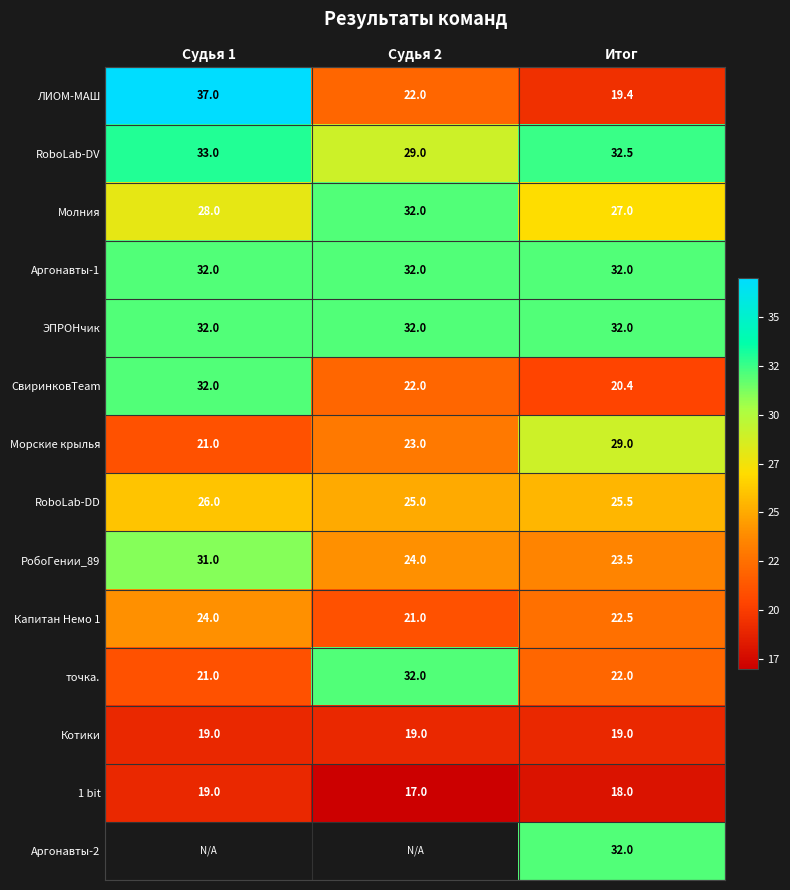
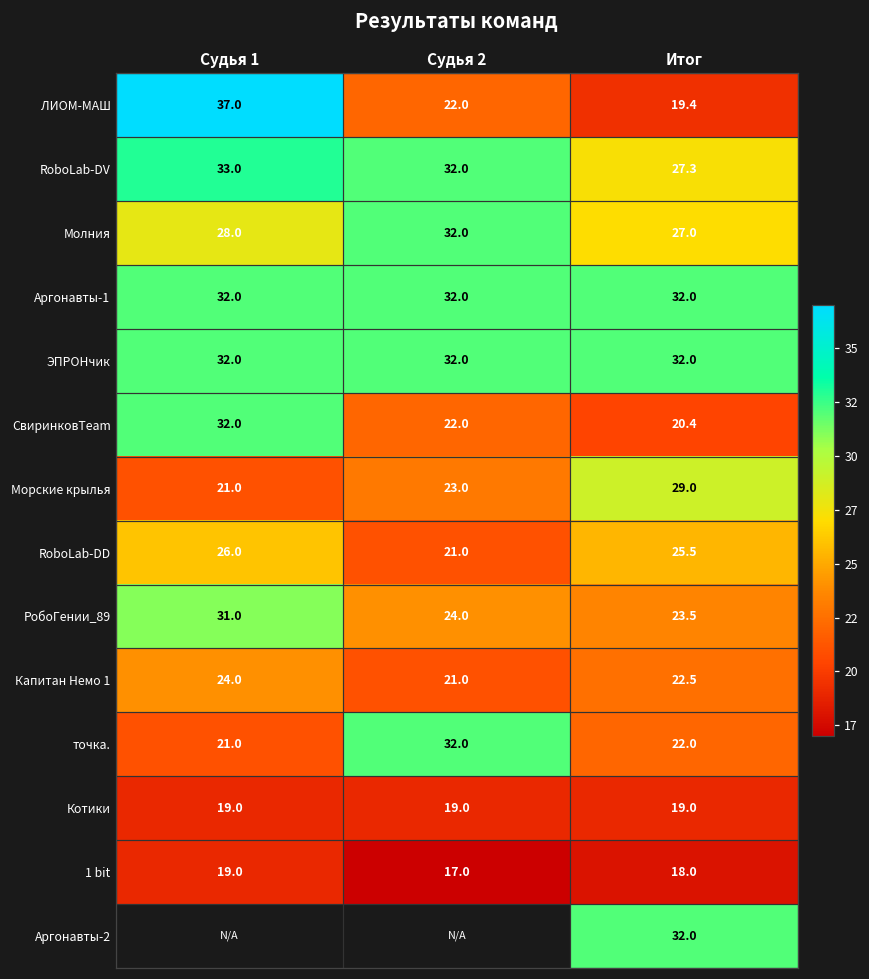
RoboLab-DV, Судья 2: 29.0 -> 32.0
RoboLab-DV, Итог: 32.5 -> 27.3
RoboLab-DD, Судья 2: 25.0 -> 21.0
